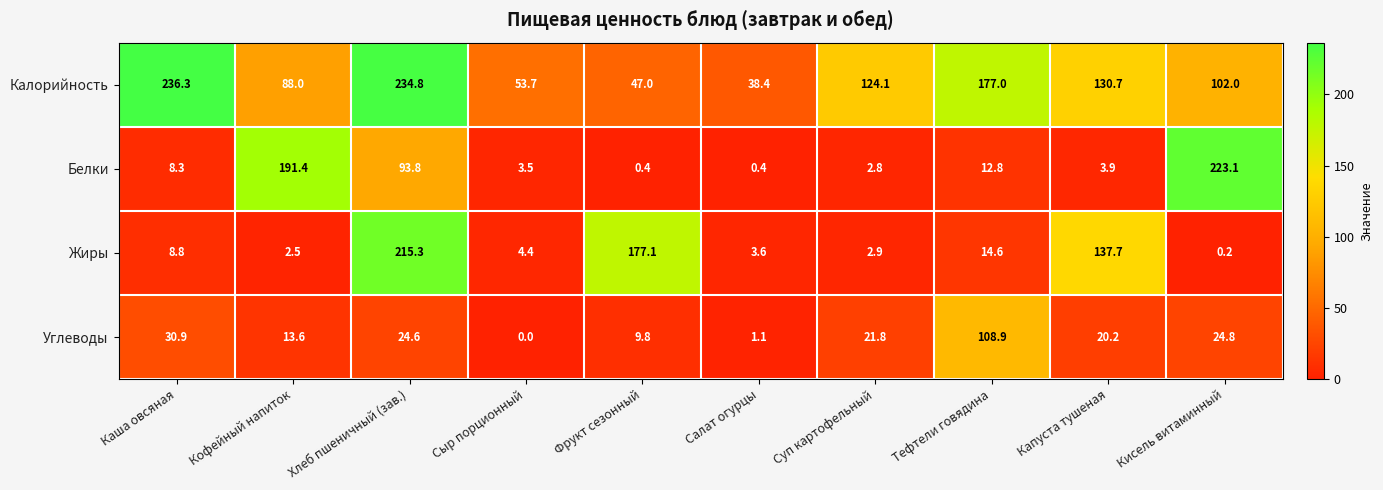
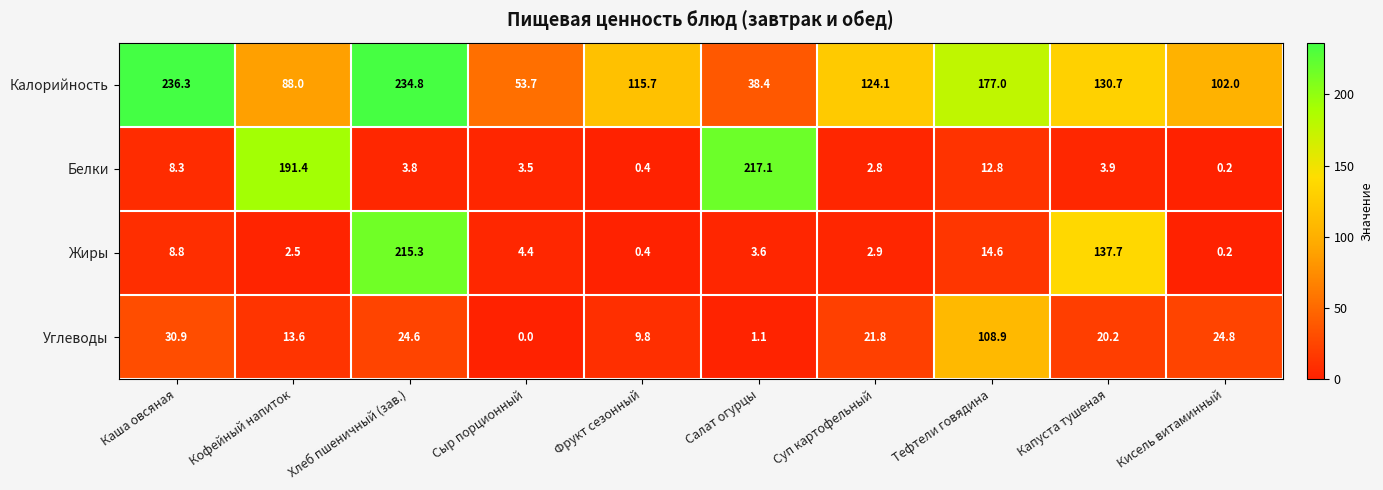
Калорийность, Фрукт сезонный: 47.0 -> 115.7
Белки, Хлеб пшеничный (зав.): 93.8 -> 3.8
Белки, Салат огурцы: 0.4 -> 217.1
Белки, Кисель витаминный: 223.1 -> 0.2
Жиры, Фрукт сезонный: 177.1 -> 0.4
